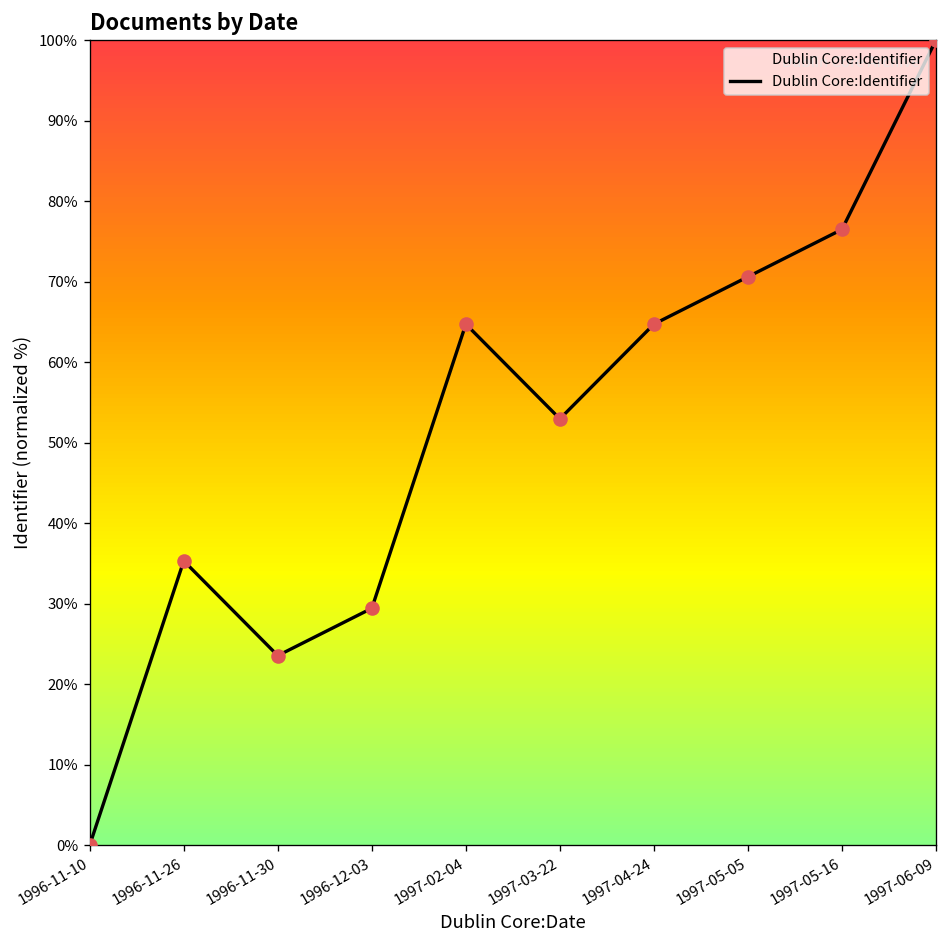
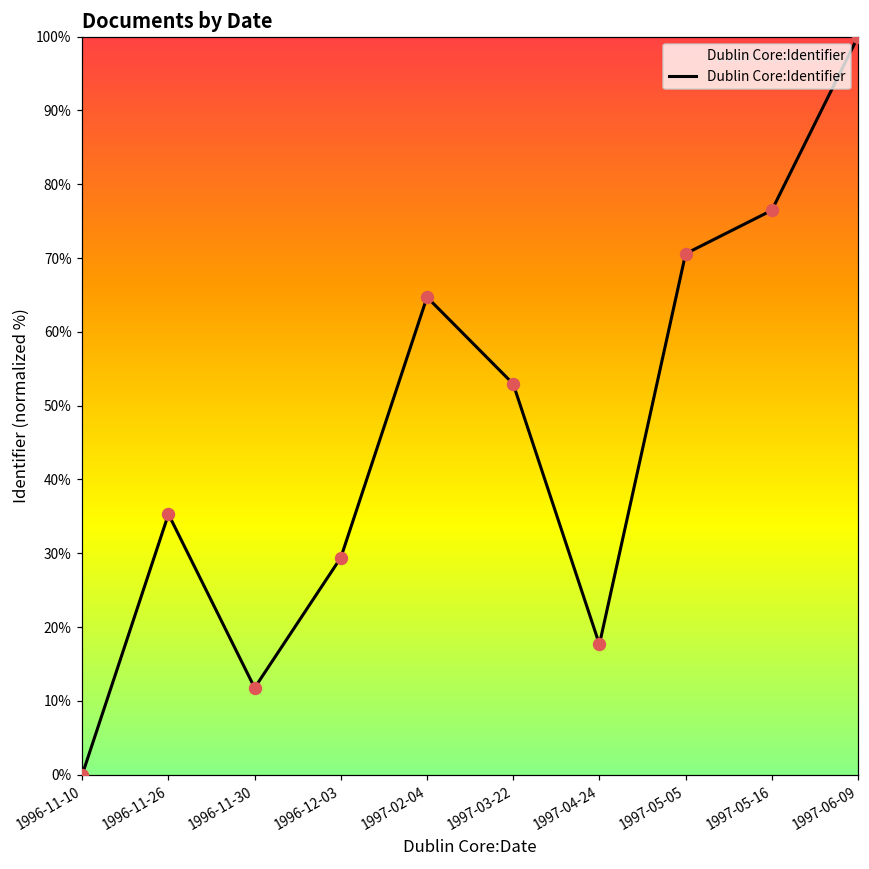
1996-11-30: 24% -> 12%
1997-04-24: 65% -> 18%
